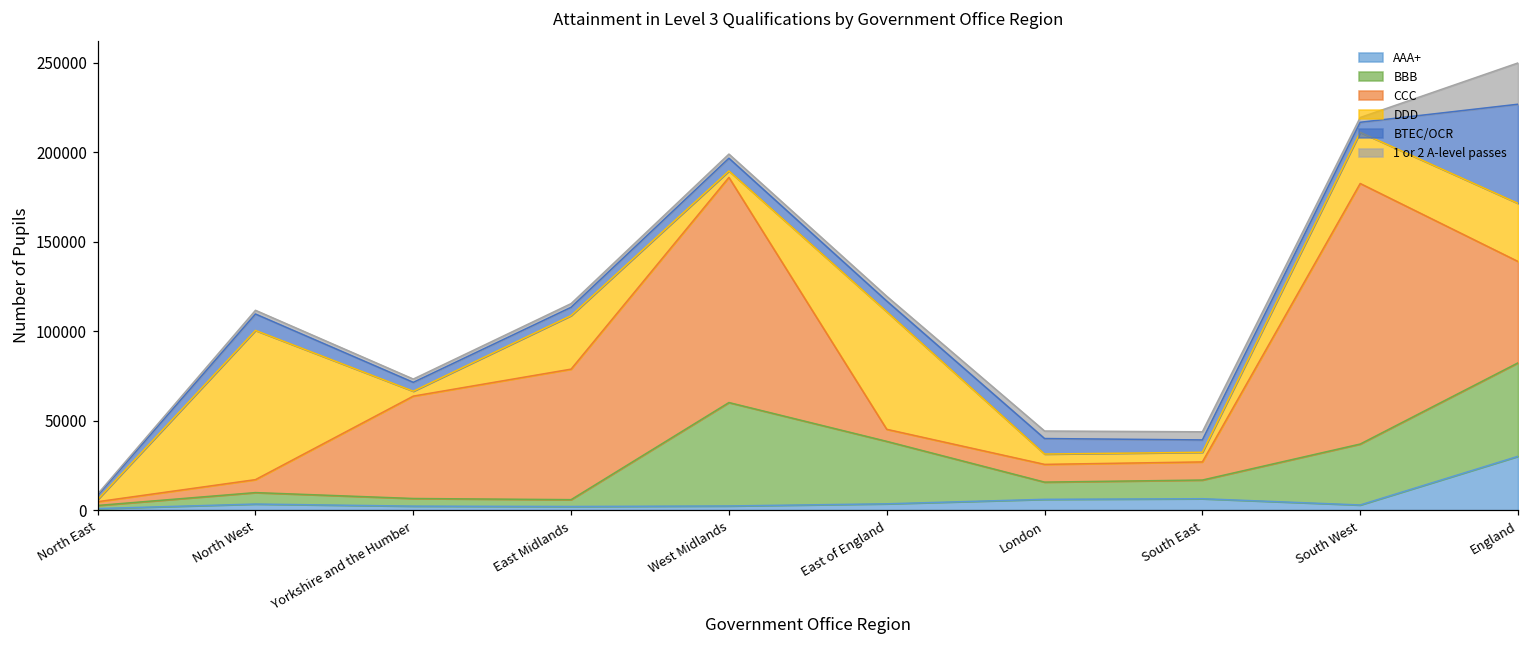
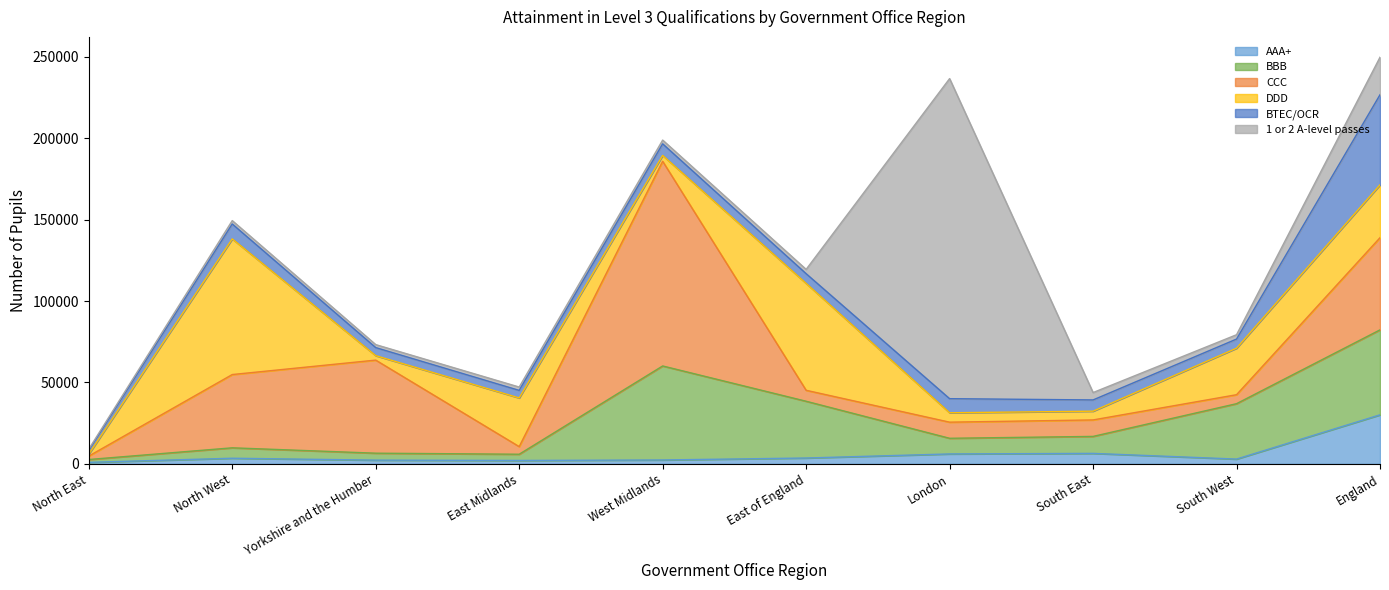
CCC, North West: 7000 -> 45000
CCC, East Midlands: 73000 -> 5000
1 or 2 A-level passes, London: 4000 -> 197000
CCC, South West: 146000 -> 6000
